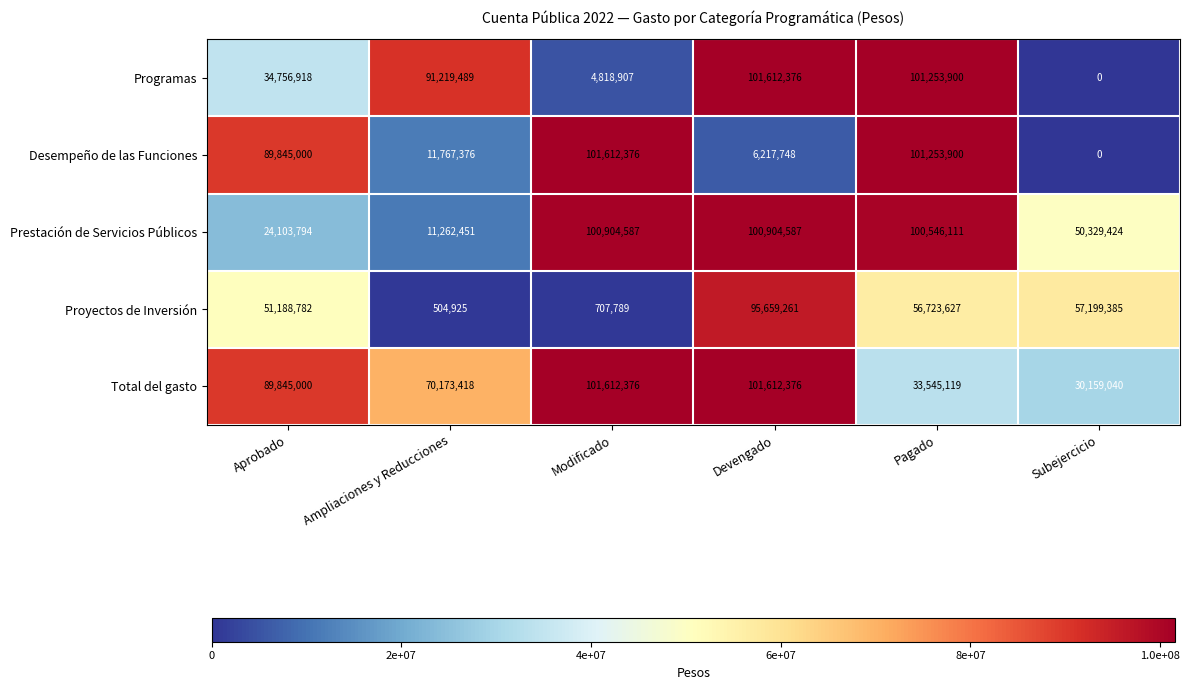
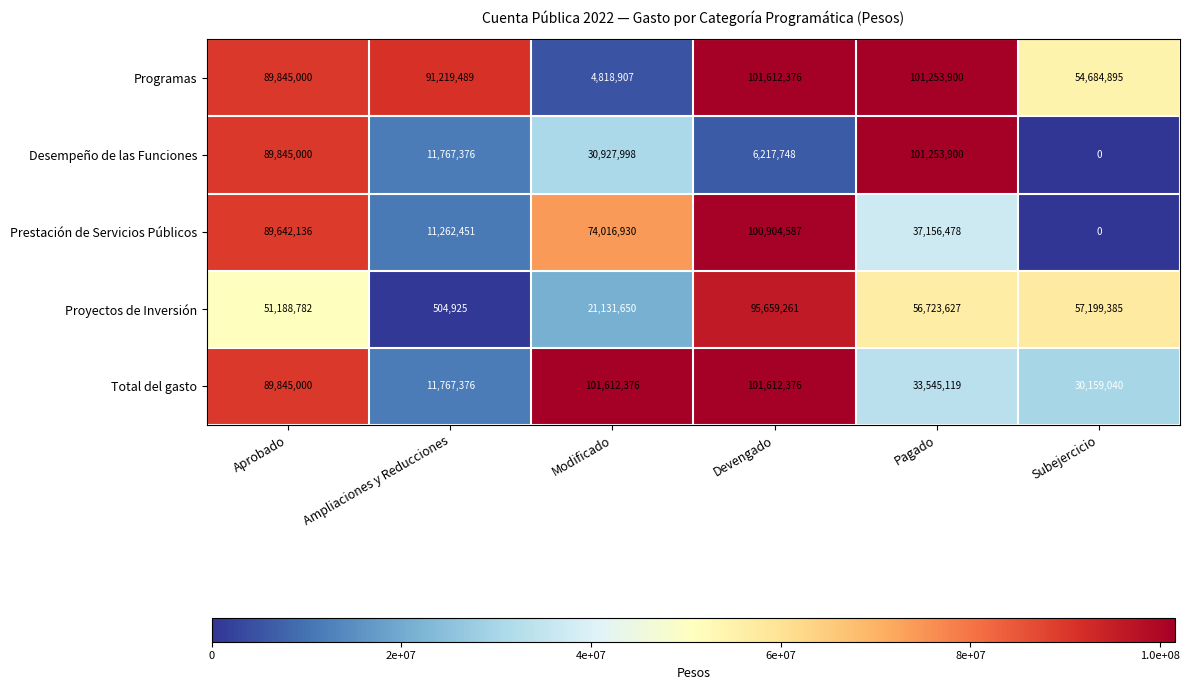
Programas, Aprobado: 34,756,918 -> 89,845,000
Programas, Subejercicio: 0 -> 54,684,895
Desempeño de las Funciones, Modificado: 101,612,376 -> 30,927,998
Prestación de Servicios Públicos, Aprobado: 24,103,794 -> 89,642,136
Prestación de Servicios Públicos, Modificado: 100,904,587 -> 74,016,930
Prestación de Servicios Públicos, Pagado: 100,546,111 -> 37,156,478
Prestación de Servicios Públicos, Subejercicio: 50,329,424 -> 0
Proyectos de Inversión, Modificado: 707,789 -> 21,131,650
Total del gasto, Ampliaciones y Reducciones: 70,173,418 -> 11,767,376
